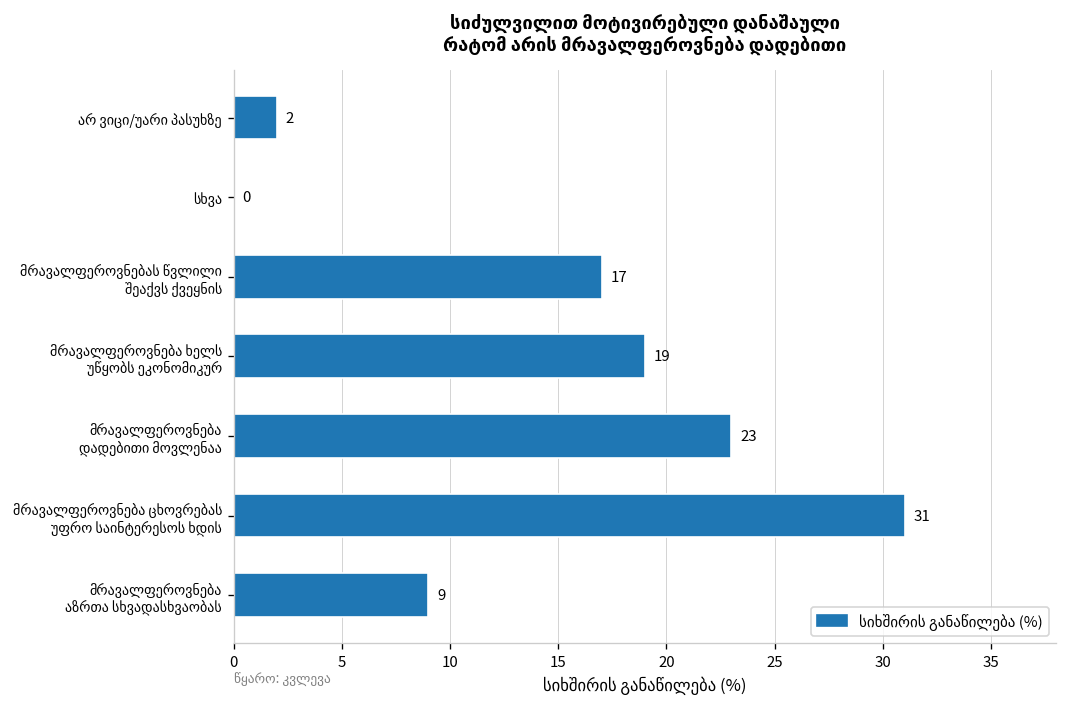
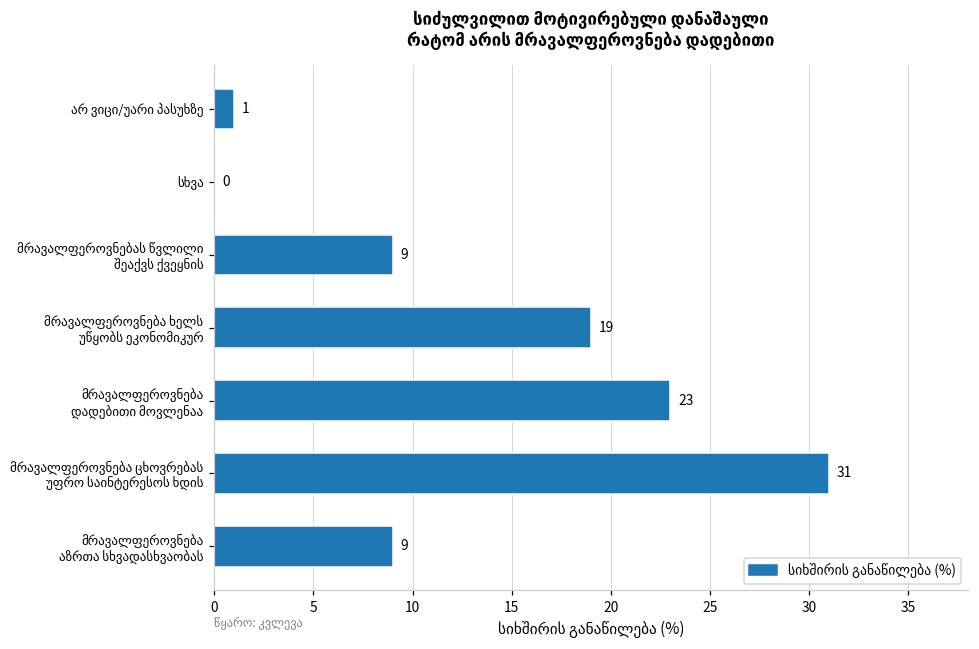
არ ვიცი/უარი პასუხზე: 2 -> 1
მრავალფეროვნებას წვლილი შეაქვს ქვეყნის: 17 -> 9
